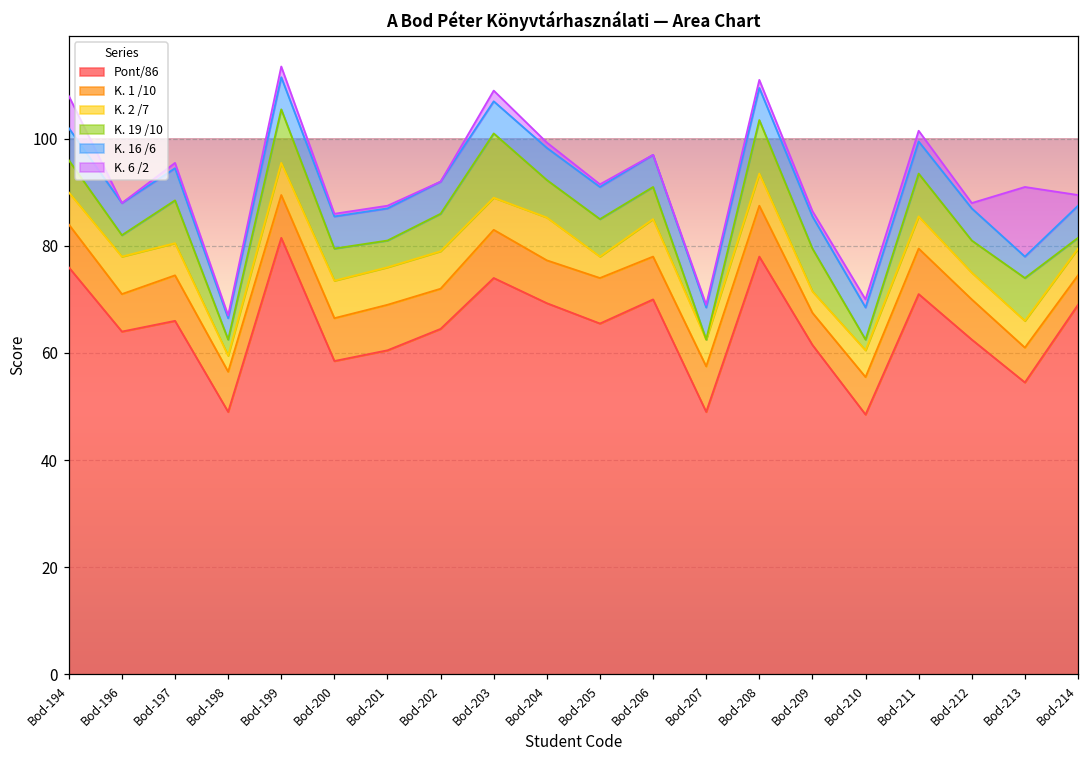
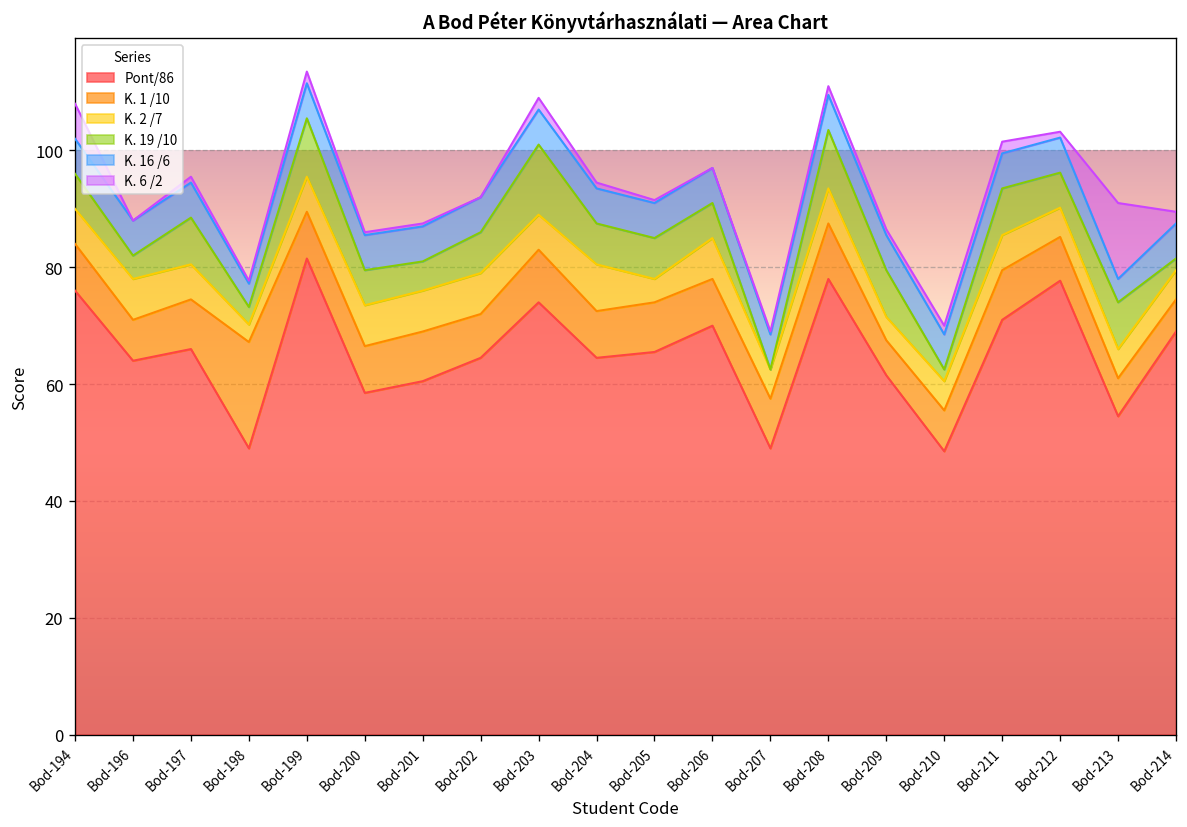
K. 1 /10, Bod-198: 8 -> 18
Pont/86, Bod-204: 69 -> 65
Pont/86, Bod-212: 63 -> 78
